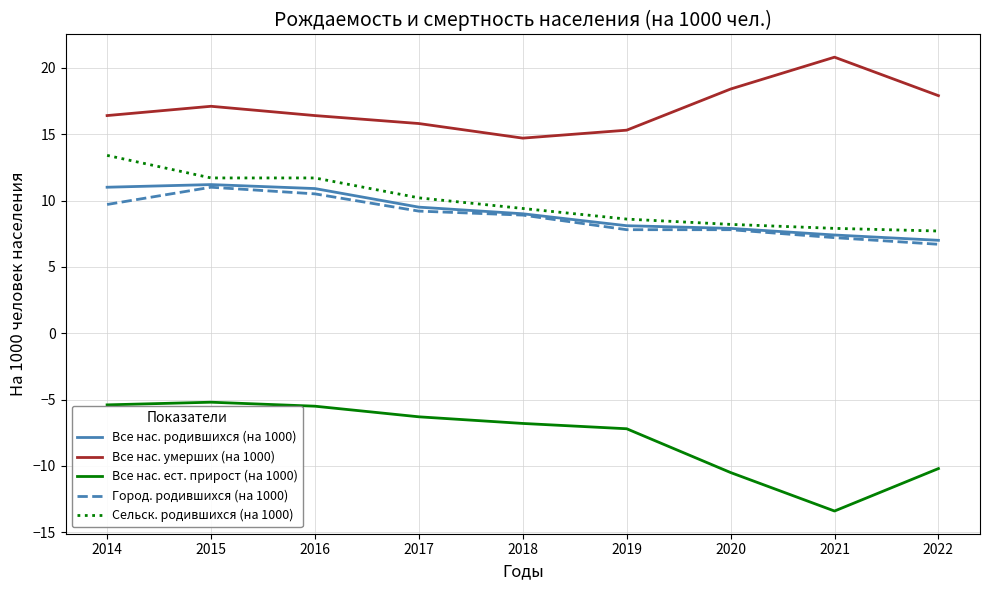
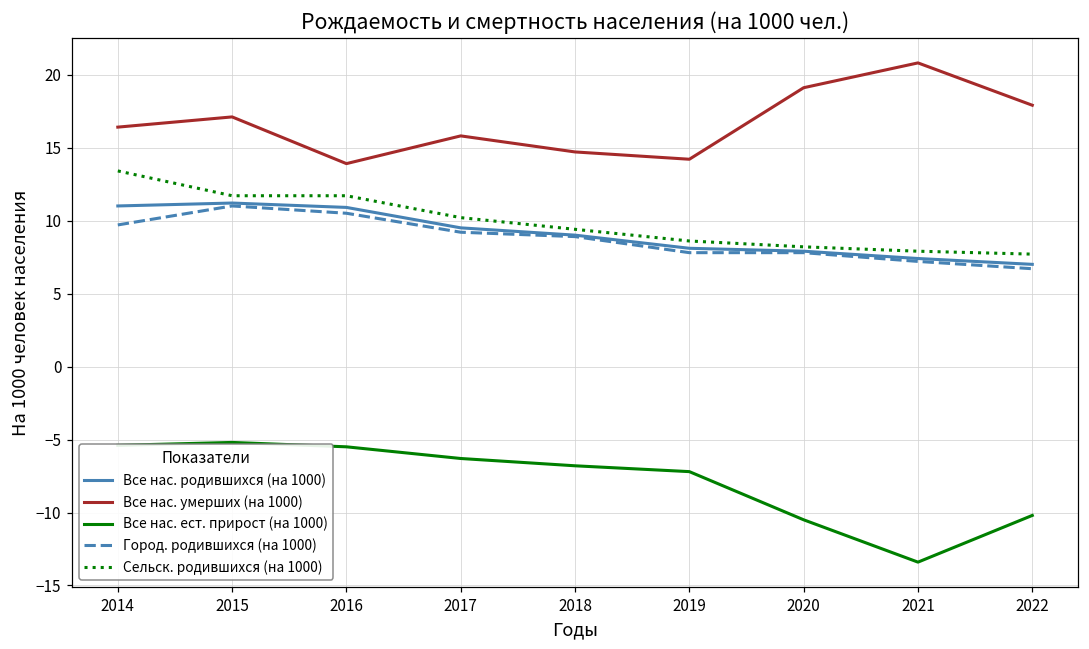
Все нас. умерших (на 1000), 2016: 16.4 -> 13.9
Все нас. умерших (на 1000), 2019: 15.3 -> 14.2
Все нас. умерших (на 1000), 2020: 18.4 -> 19.1
